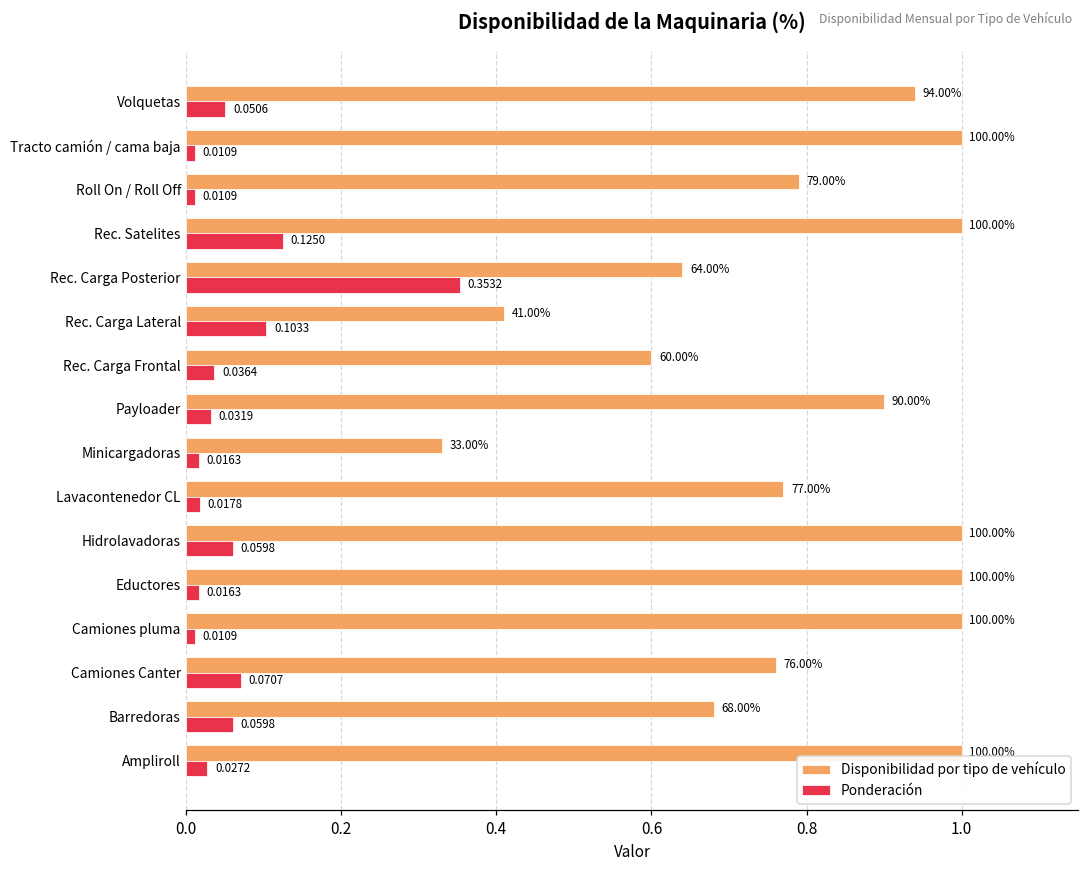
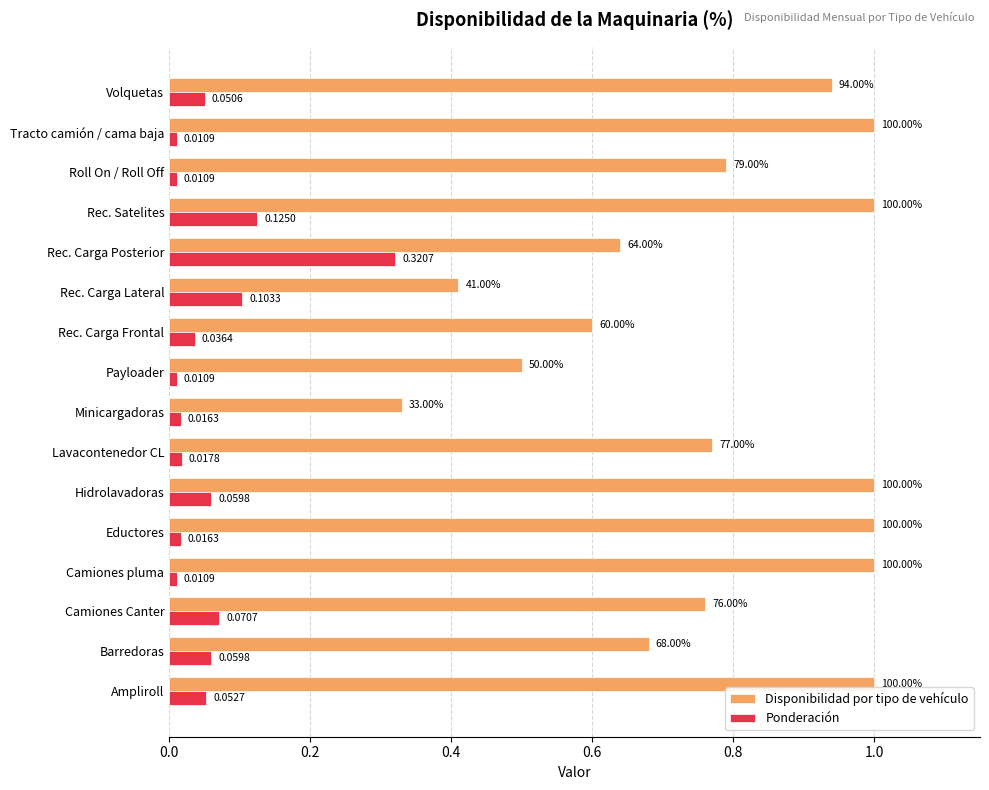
Ponderación, Rec. Carga Posterior: 0.3532 -> 0.3207
Disponibilidad por tipo de vehículo, Payloader: 90.00% -> 50.00%
Ponderación, Payloader: 0.0319 -> 0.0109
Ponderación, Ampliroll: 0.0272 -> 0.0527
